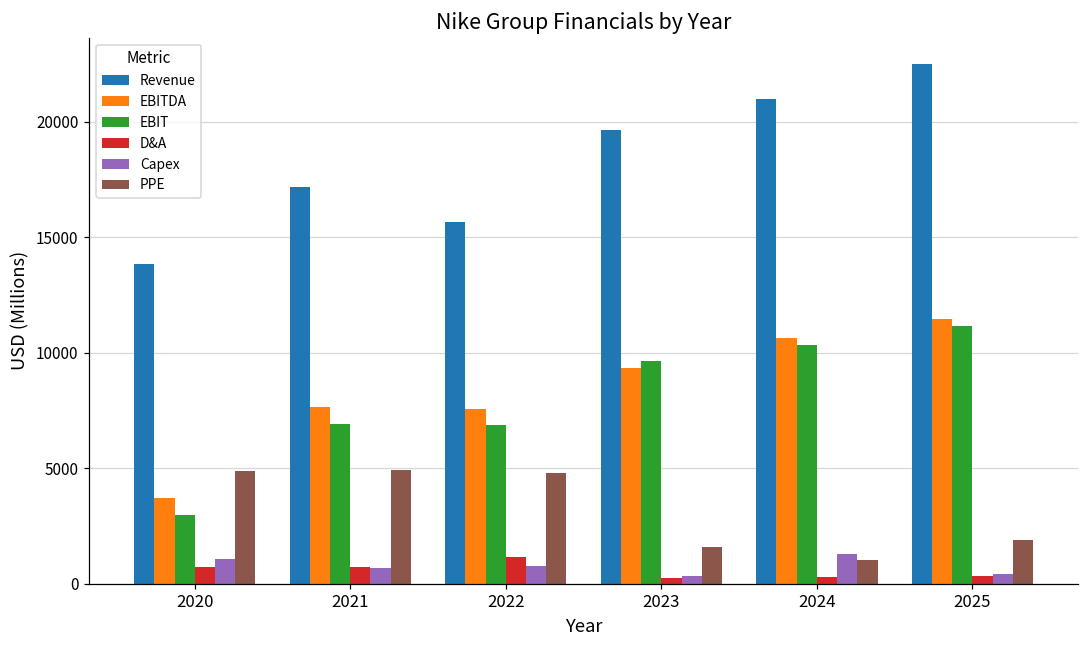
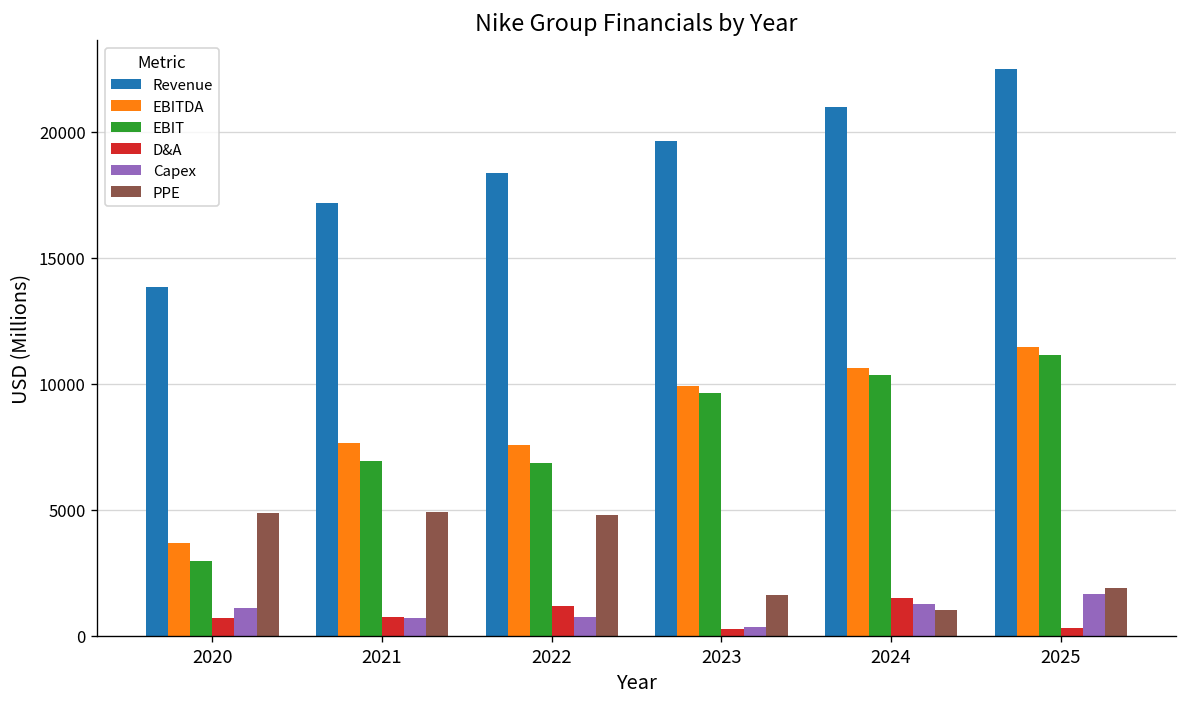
Revenue, 2022: 15700 -> 18400
EBITDA, 2023: 9300 -> 9900
D&A, 2024: 300 -> 1500
Capex, 2025: 400 -> 1600
